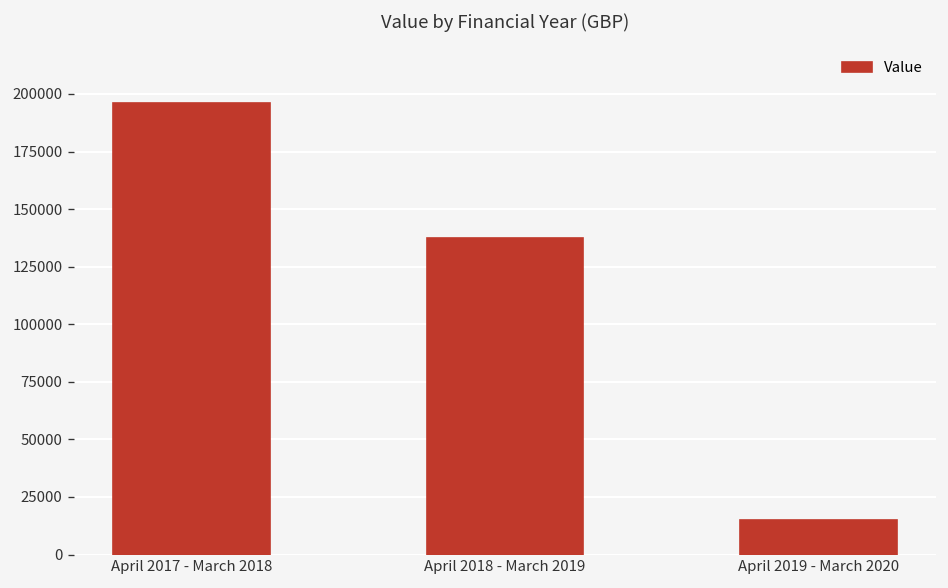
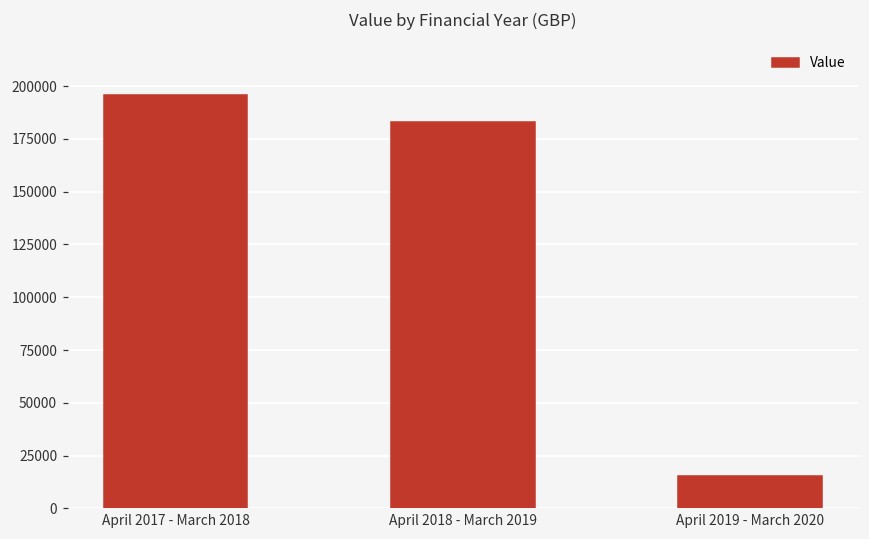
April 2018 - March 2019: 137000 -> 183000
